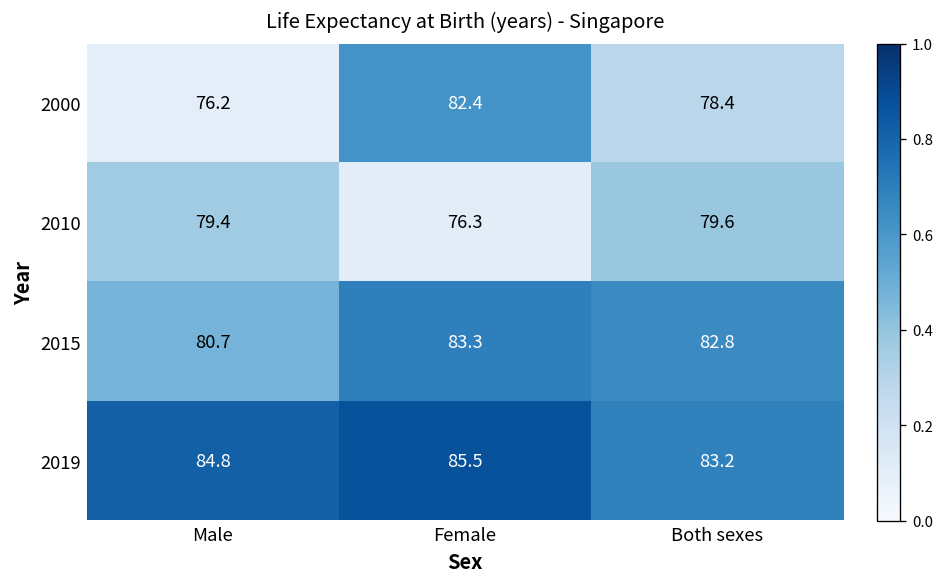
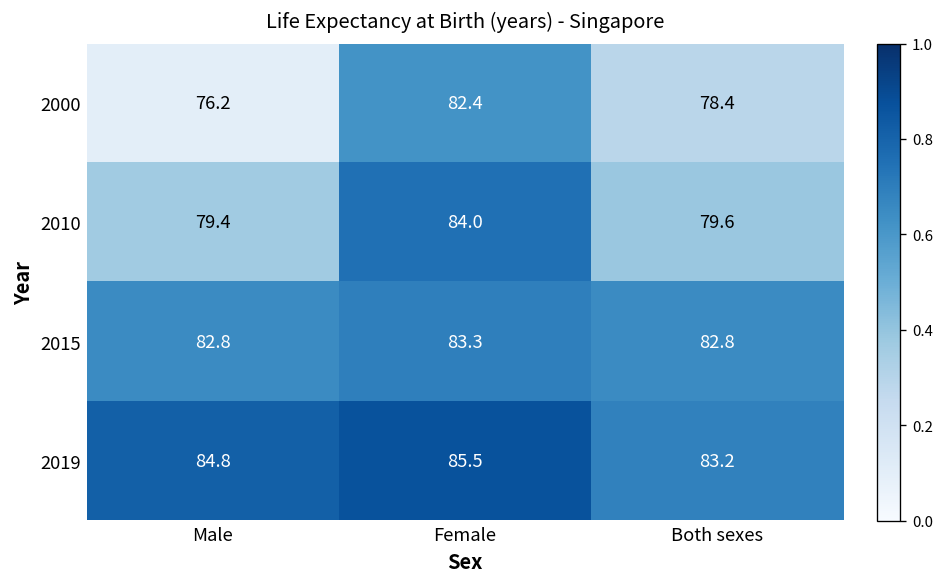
2010, Female: 76.3 -> 84.0
2015, Male: 80.7 -> 82.8
